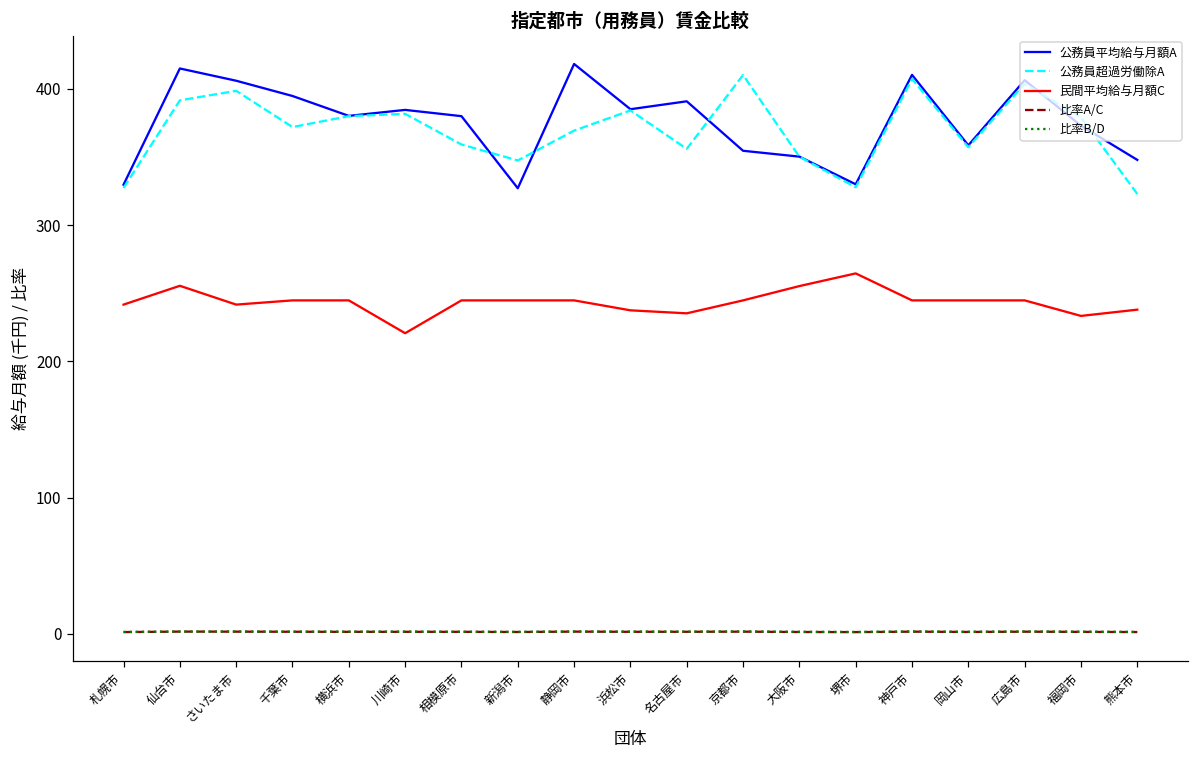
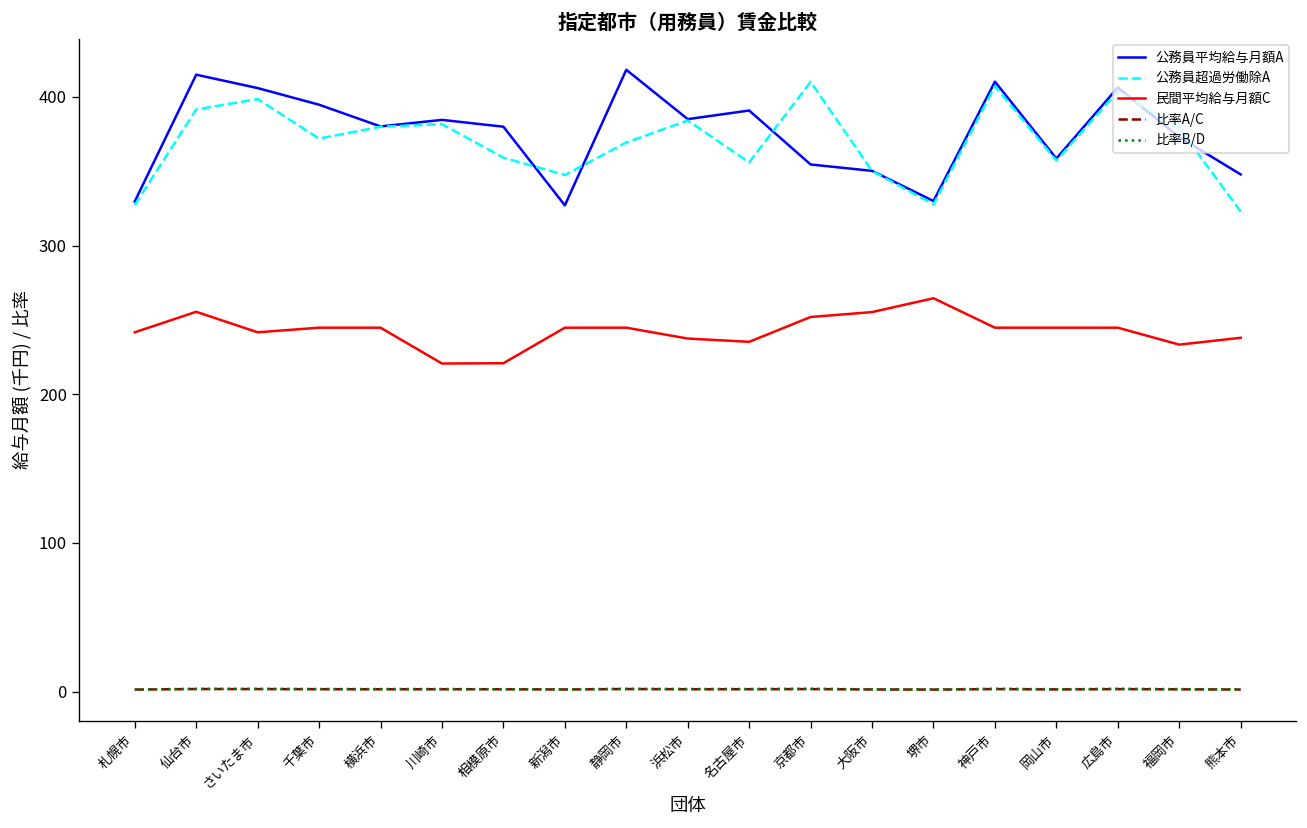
民間平均給与月額C, 相模原市: 245 -> 221
民間平均給与月額C, 京都市: 245 -> 252
